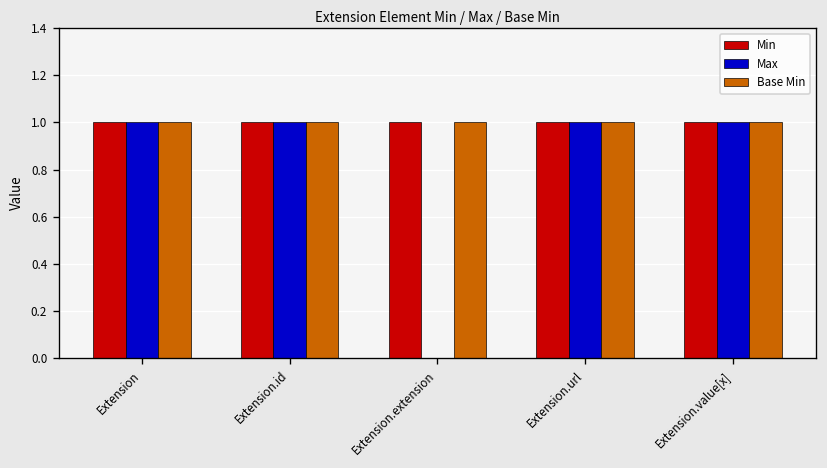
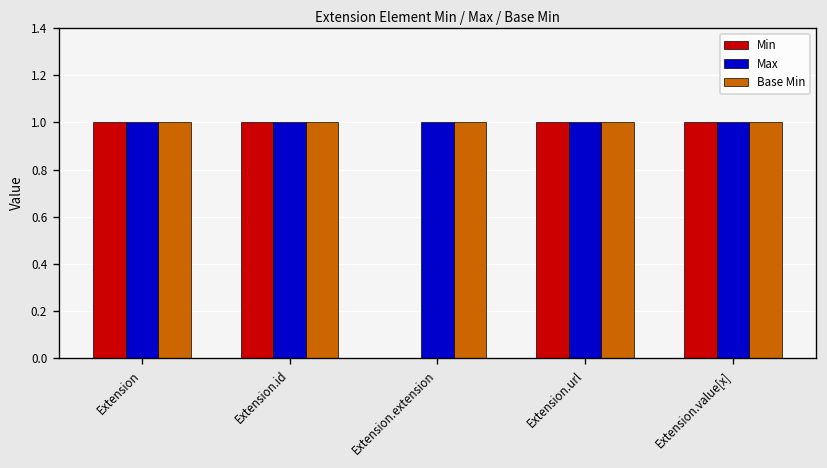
Min, Extension.extension: 1 -> 0
Max, Extension.extension: 0 -> 1
